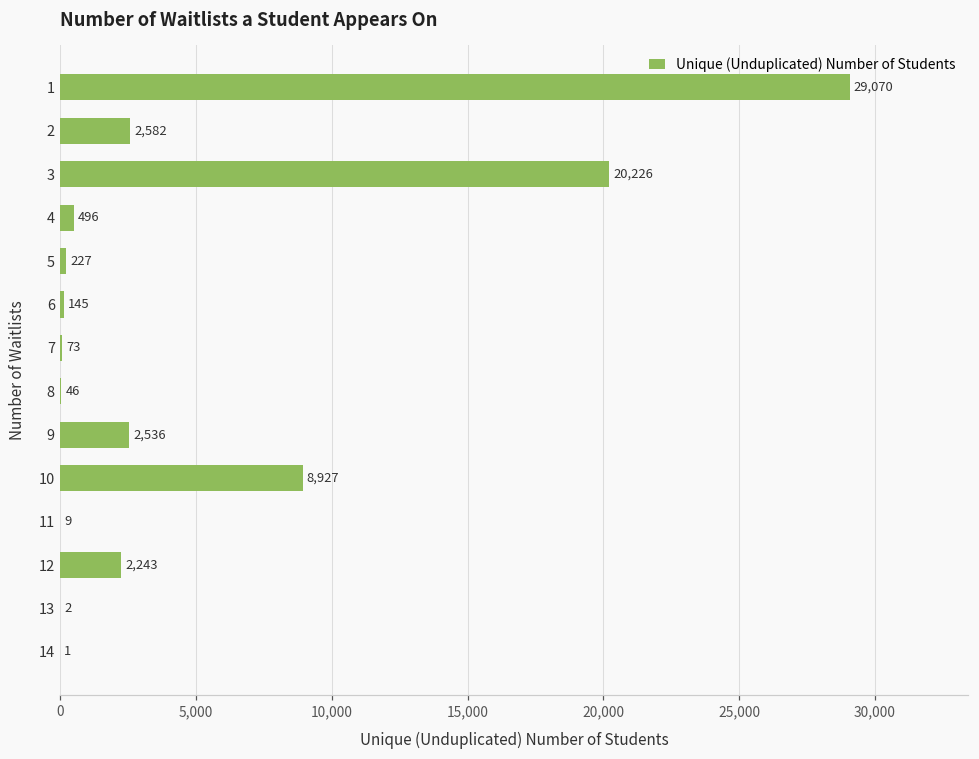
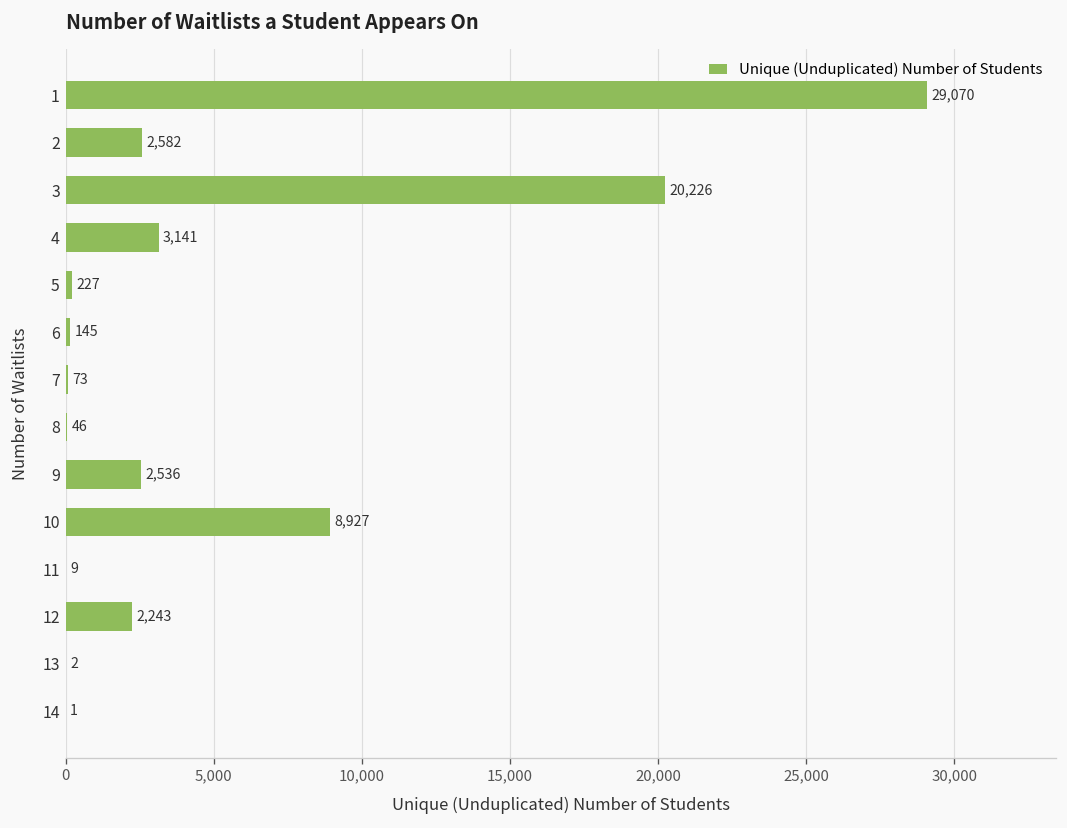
4: 496 -> 3,141
